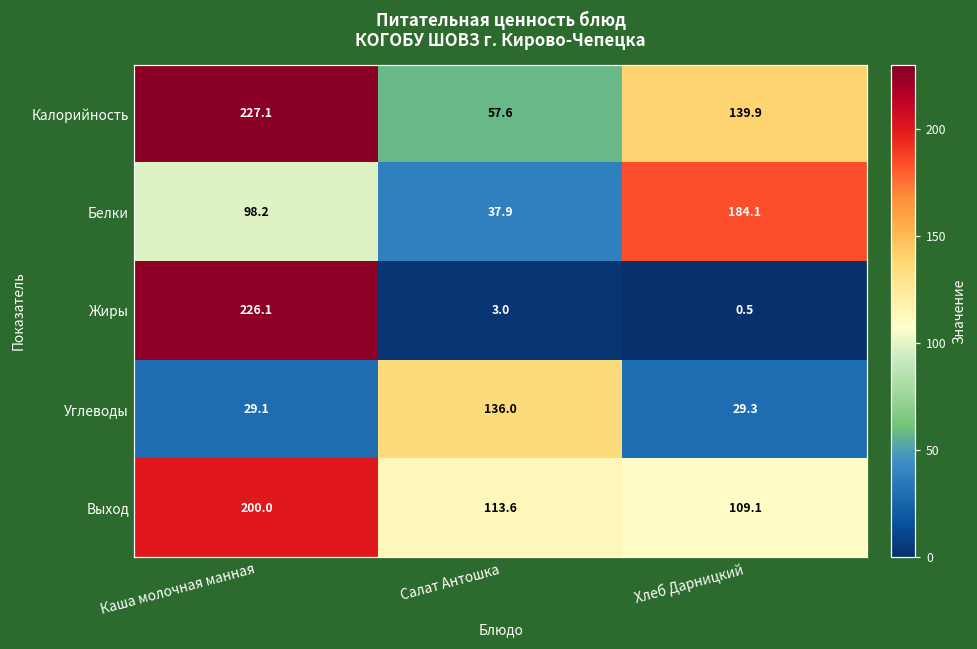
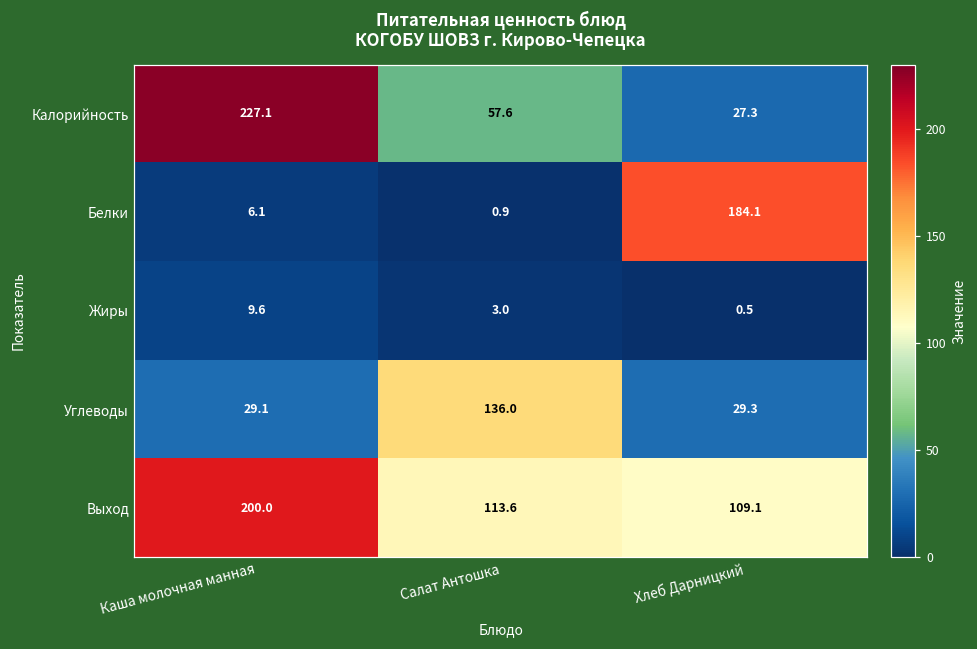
Калорийность, Хлеб Дарницкий: 139.9 -> 27.3
Белки, Каша молочная манная: 98.2 -> 6.1
Белки, Салат Антошка: 37.9 -> 0.9
Жиры, Каша молочная манная: 226.1 -> 9.6
